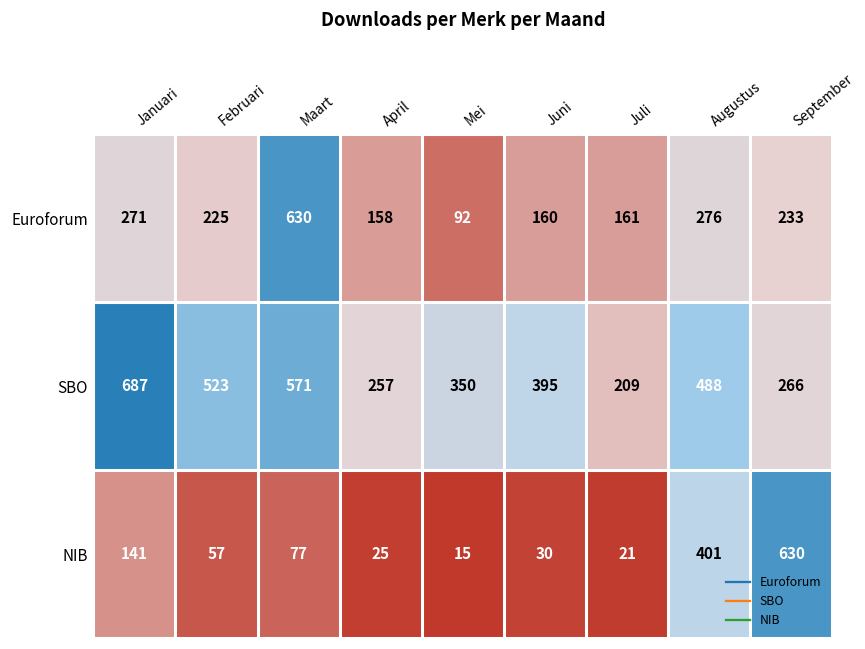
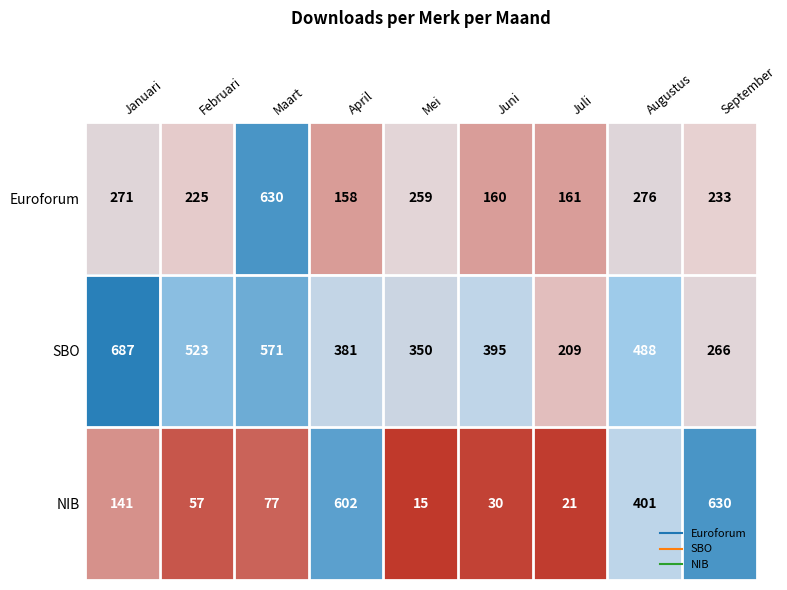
Euroforum, Mei: 92 -> 259
SBO, April: 257 -> 381
NIB, April: 25 -> 602
